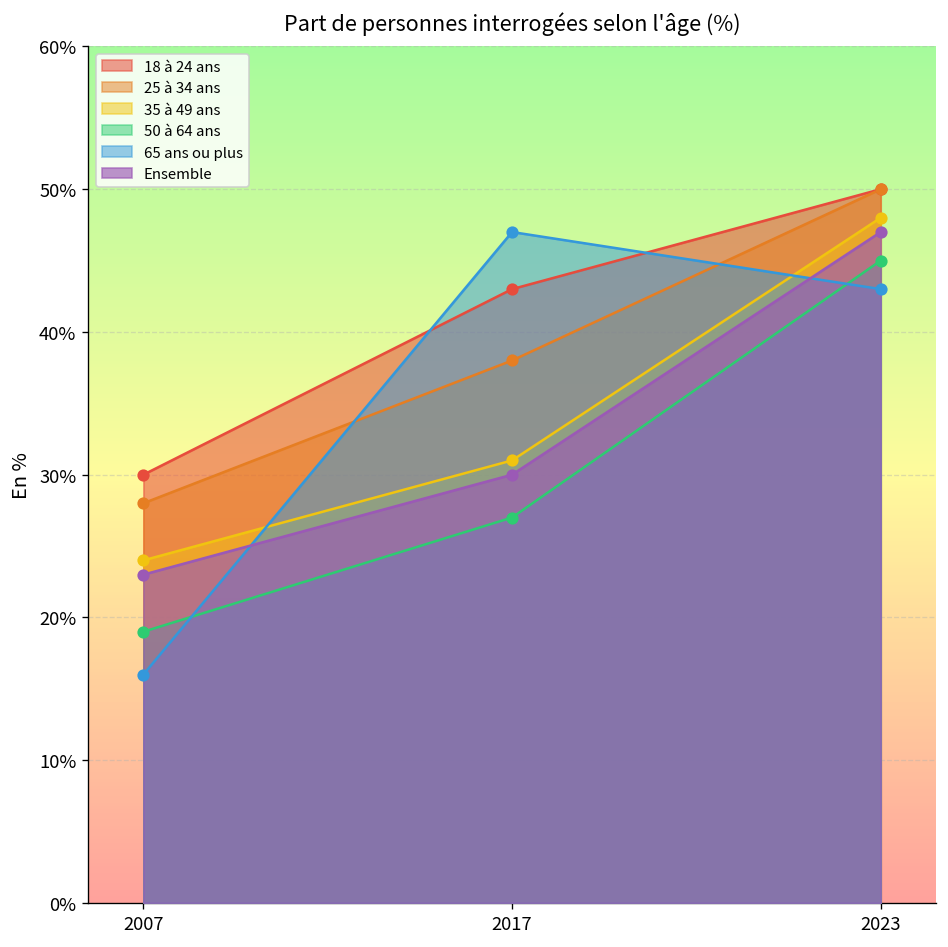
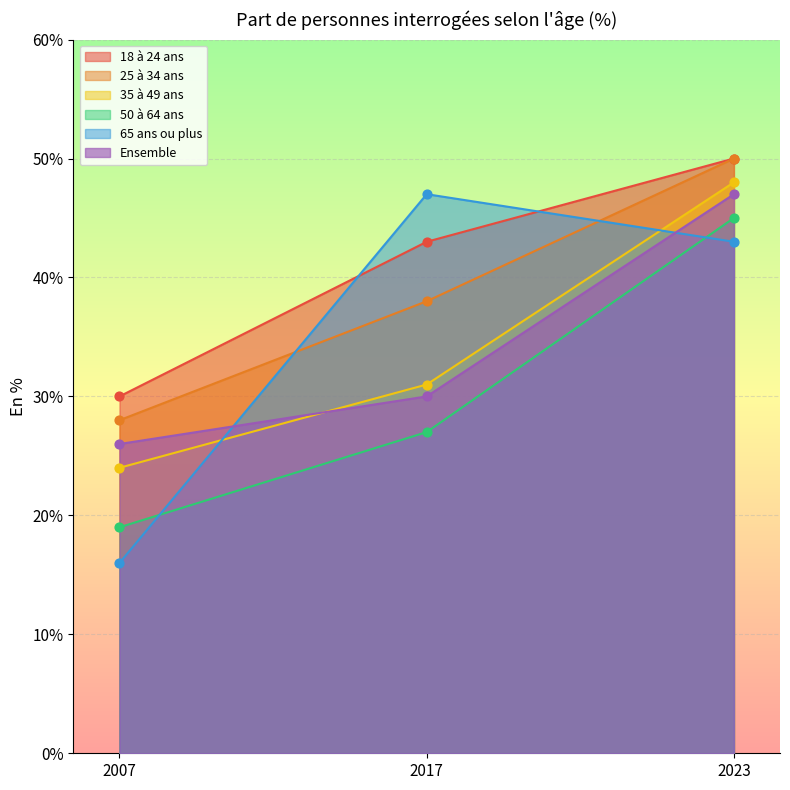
Ensemble, 2007: 23% -> 26%
